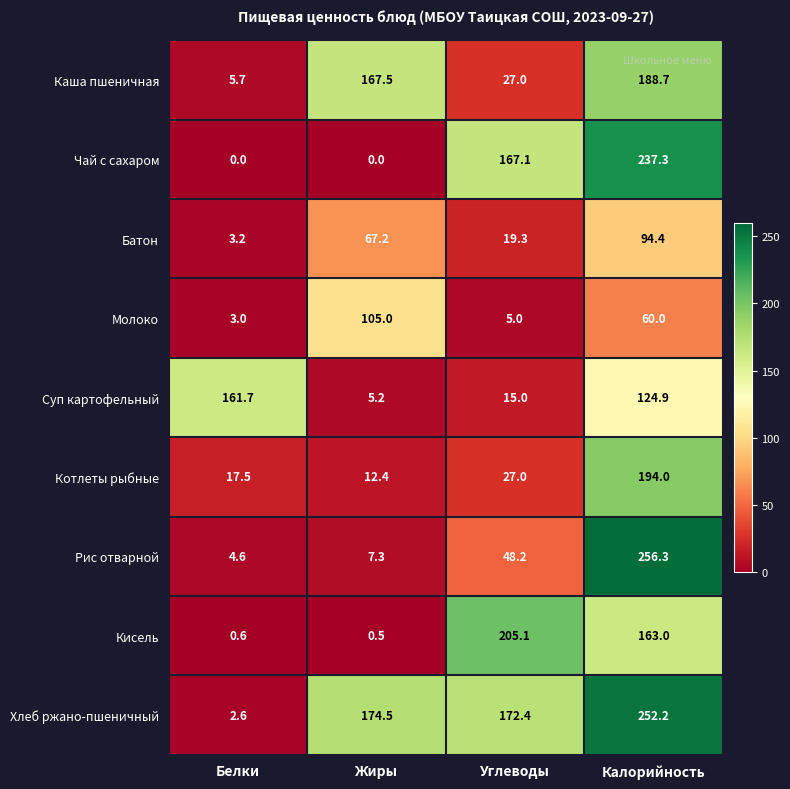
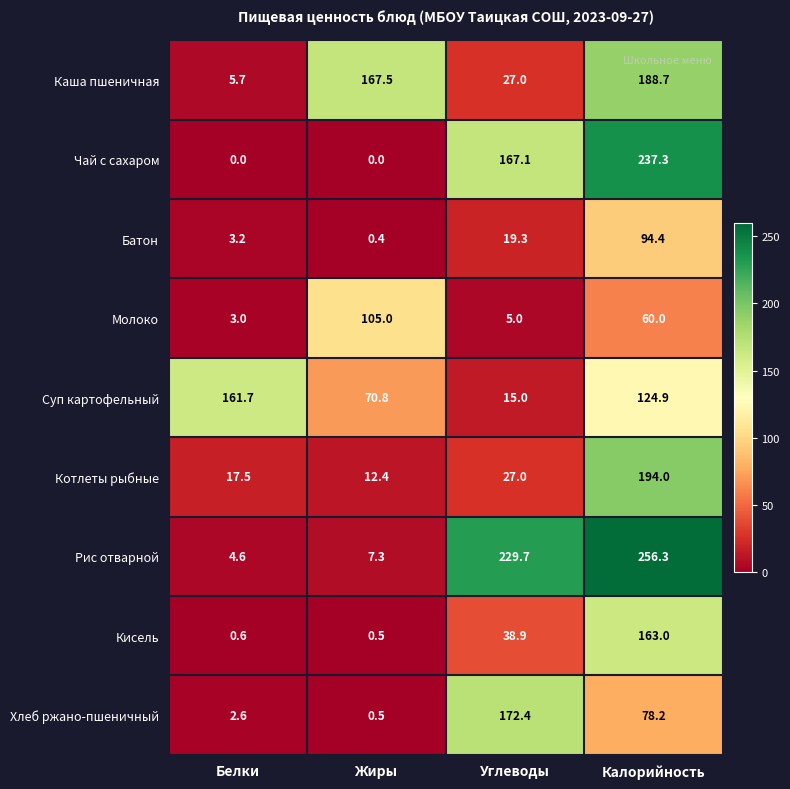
Батон, Жиры: 67.2 -> 0.4
Суп картофельный, Жиры: 5.2 -> 70.8
Рис отварной, Углеводы: 48.2 -> 229.7
Кисель, Углеводы: 205.1 -> 38.9
Хлеб ржано-пшеничный, Жиры: 174.5 -> 0.5
Хлеб ржано-пшеничный, Калорийность: 252.2 -> 78.2
